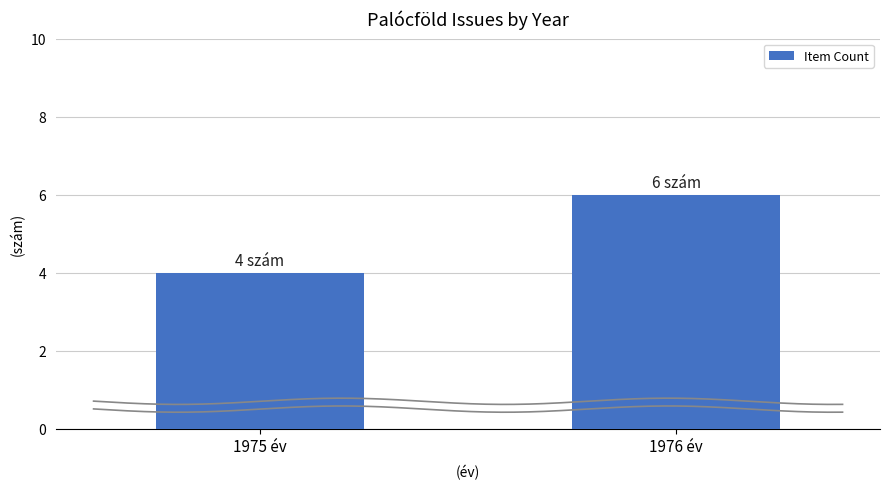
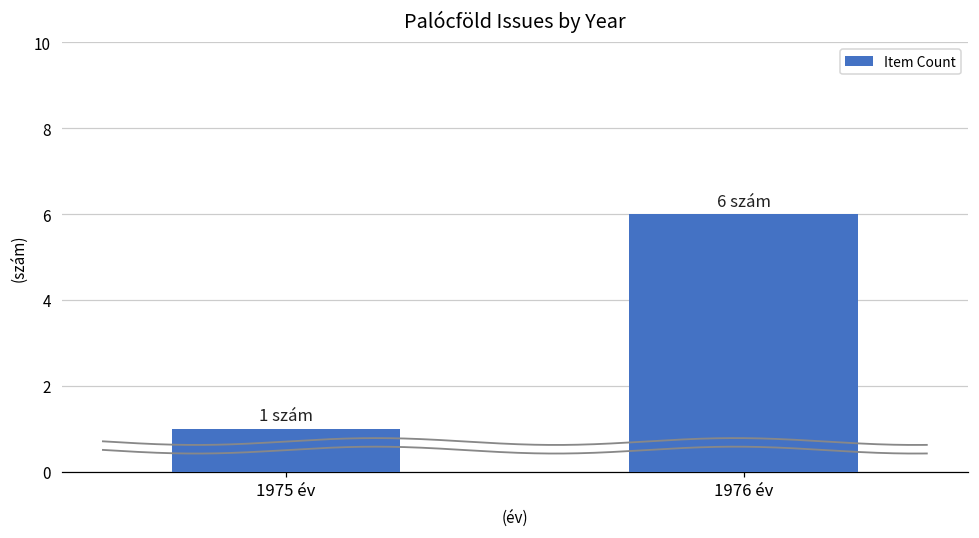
Item Count, 1975 év: 4 -> 1
